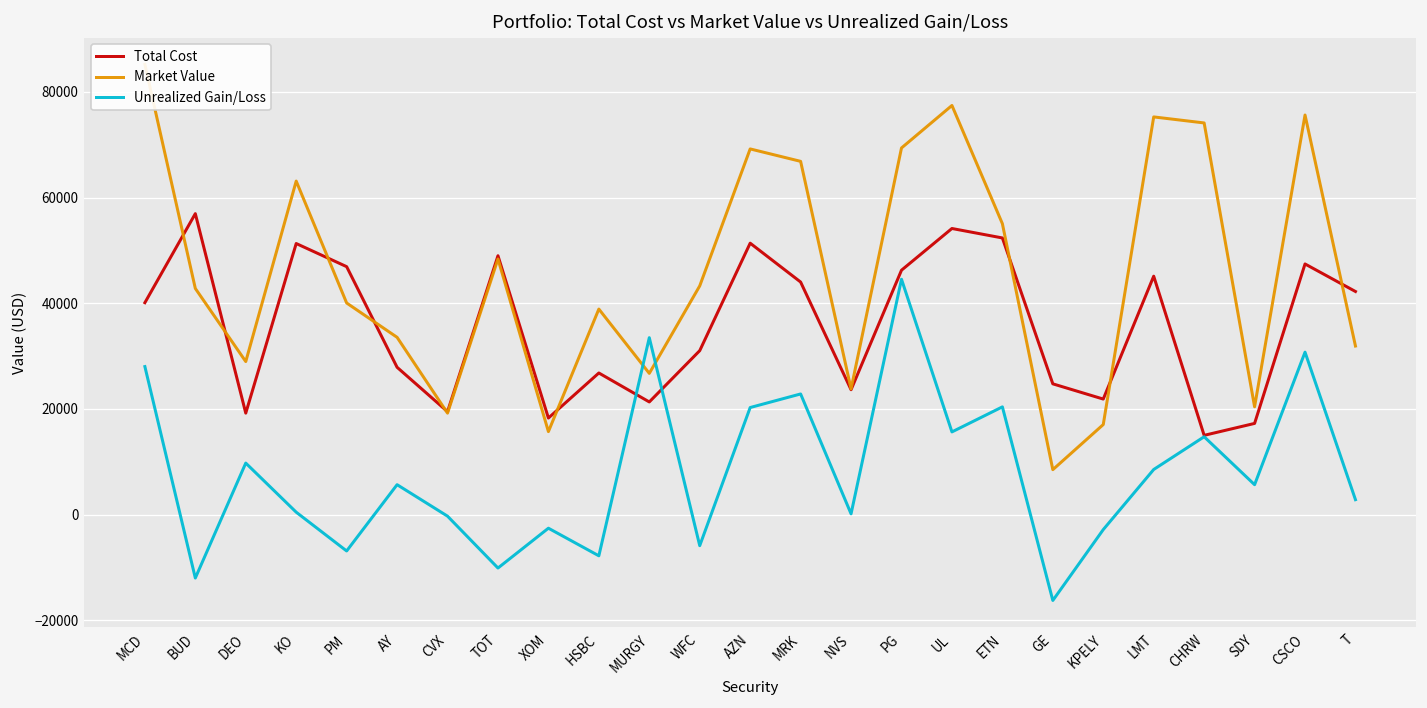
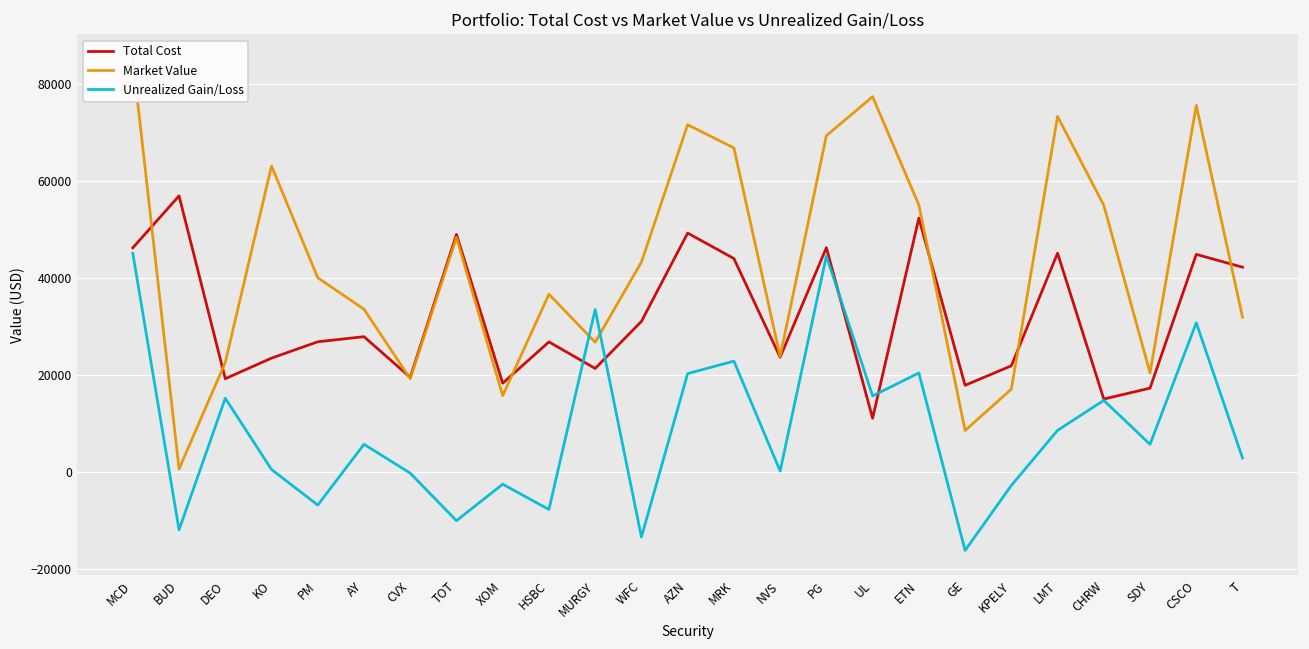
Total Cost, MCD: 40000 -> 46000
Unrealized Gain/Loss, MCD: 28000 -> 45000
Market Value, BUD: 43000 -> 1000
Market Value, DEO: 29000 -> 23000
Unrealized Gain/Loss, DEO: 10000 -> 15000
Total Cost, KO: 51000 -> 23000
Total Cost, PM: 47000 -> 27000
Market Value, HSBC: 39000 -> 37000
Unrealized Gain/Loss, WFC: -6000 -> -13000
Total Cost, AZN: 51000 -> 49000
Market Value, AZN: 69000 -> 72000
Total Cost, UL: 54000 -> 11000
Total Cost, GE: 25000 -> 18000
Market Value, LMT: 75000 -> 73000
Market Value, CHRW: 74000 -> 55000
Total Cost, CSCO: 47000 -> 45000
